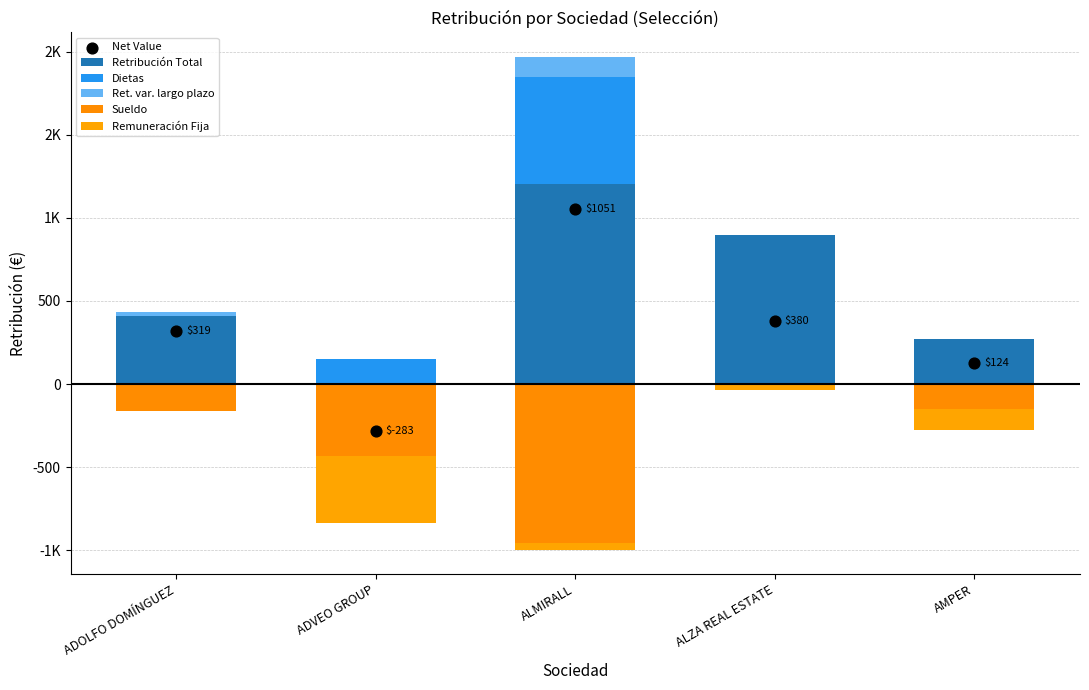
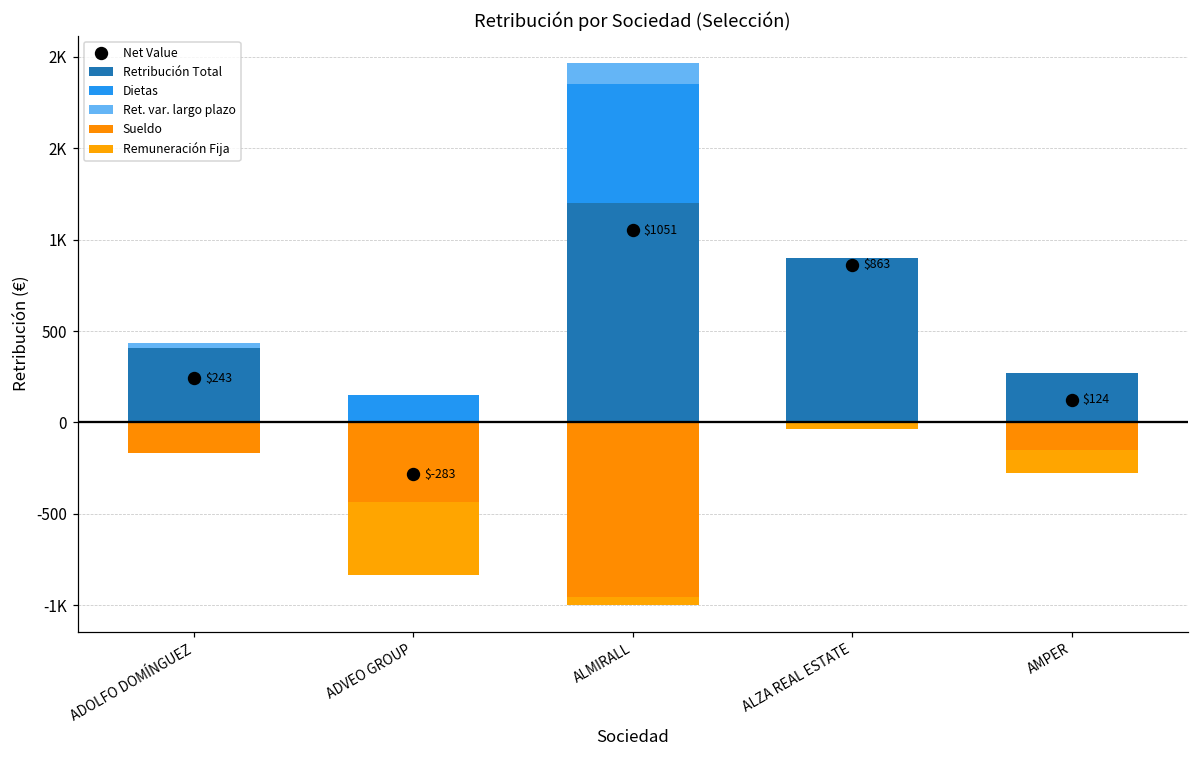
Net Value, ADOLFO DOMÍNGUEZ: $319 -> $243
Net Value, ALZA REAL ESTATE: $380 -> $863
